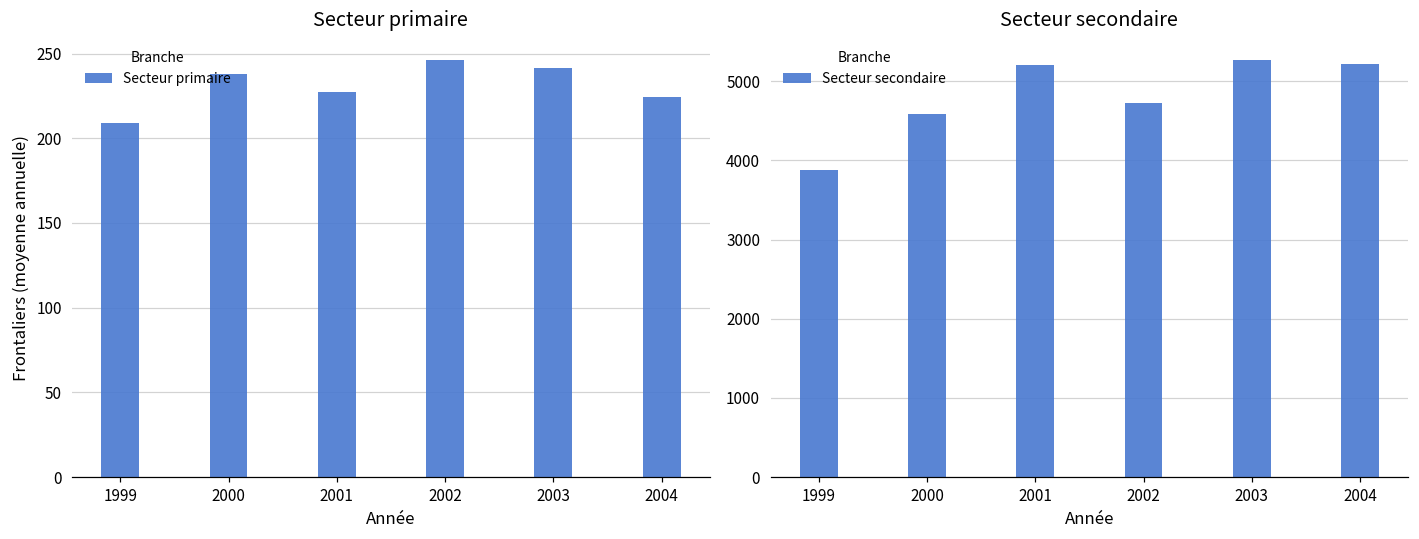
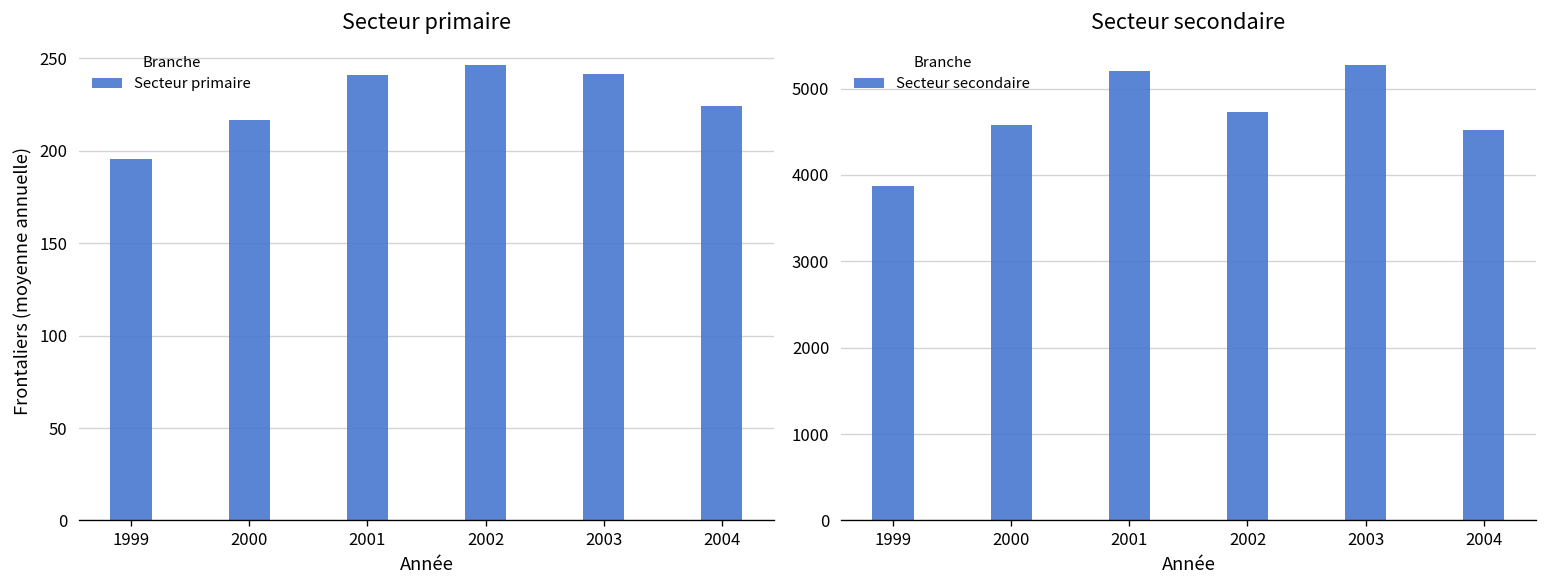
Secteur primaire, 1999: 209 -> 196
Secteur primaire, 2000: 238 -> 217
Secteur primaire, 2001: 228 -> 241
Secteur secondaire, 2004: 5200 -> 4500
